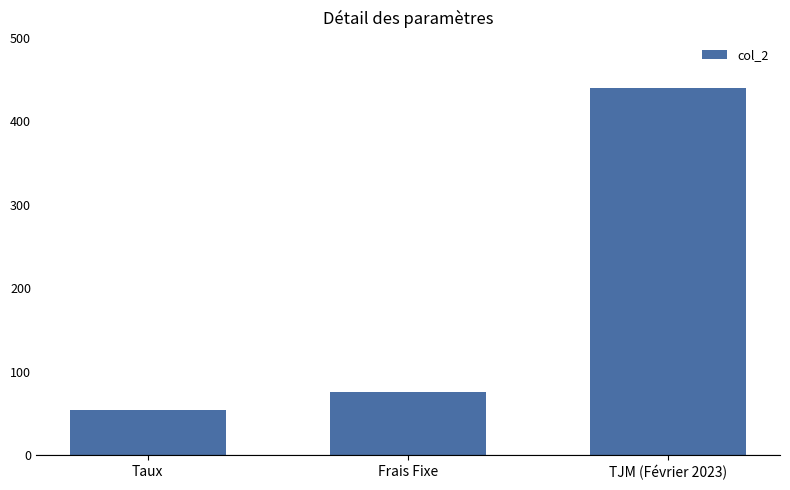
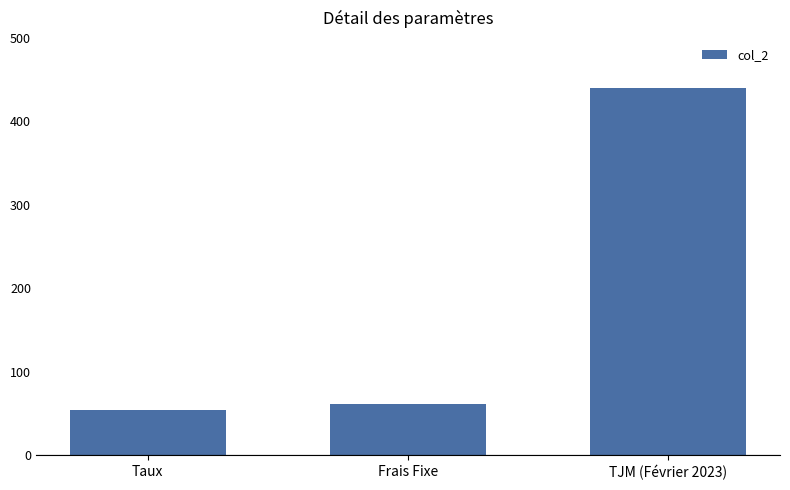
Frais Fixe: 80 -> 60
